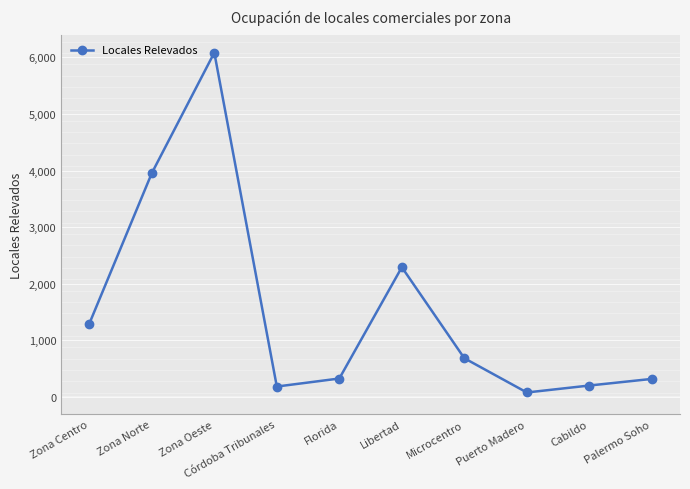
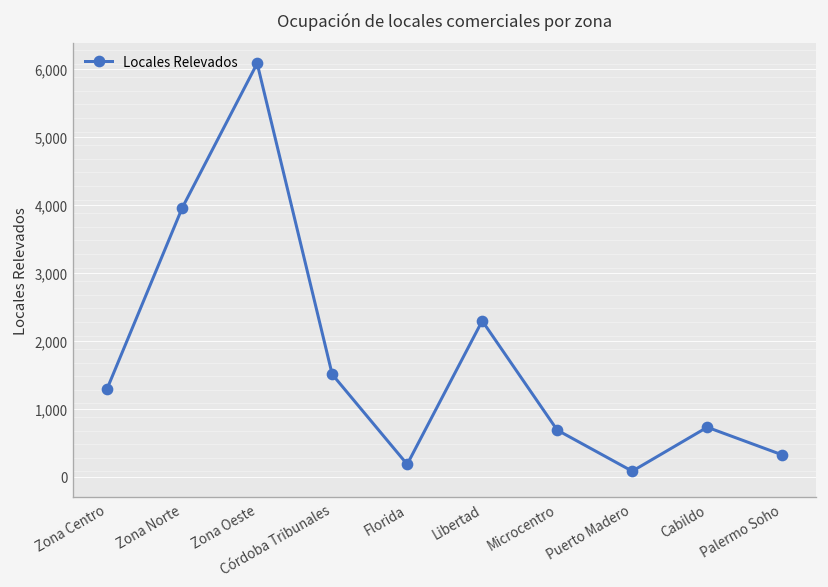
Córdoba Tribunales: 200 -> 1,500
Florida: 300 -> 200
Cabildo: 200 -> 700
